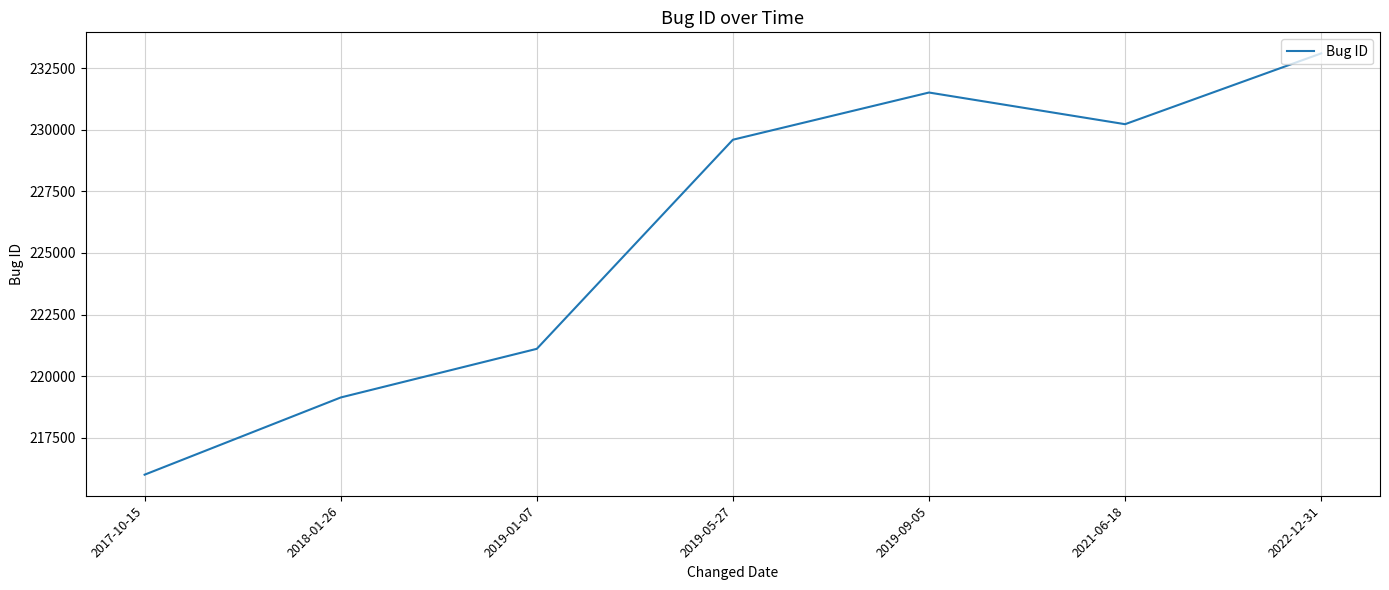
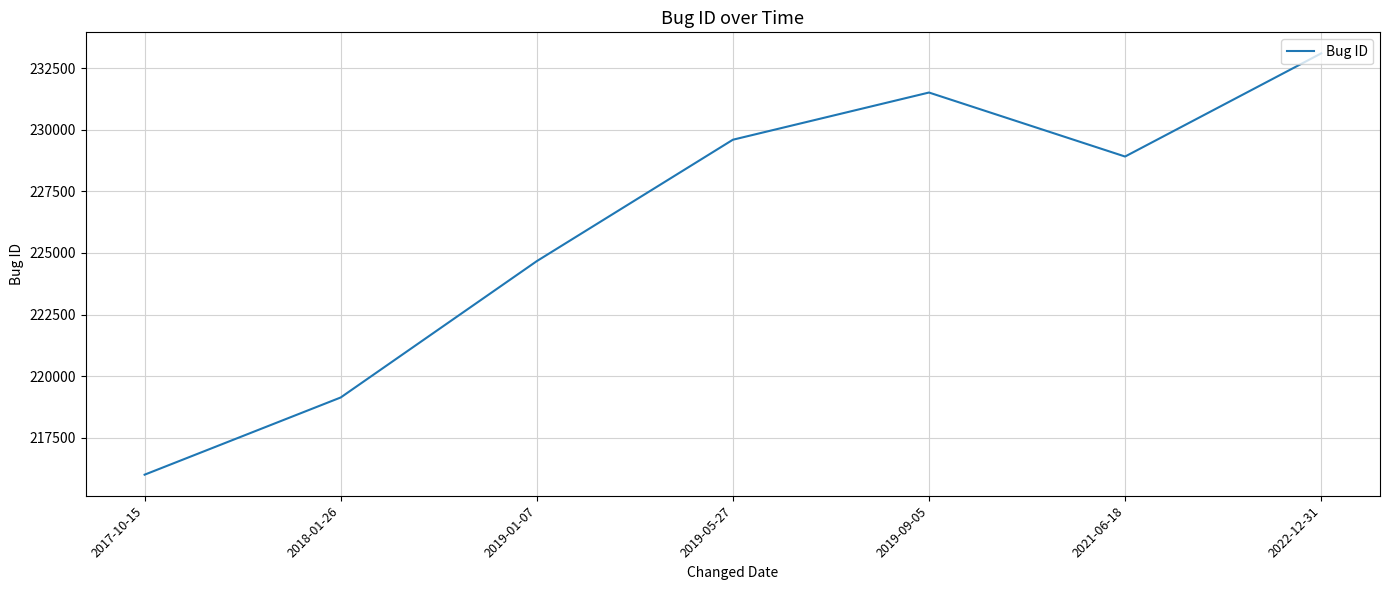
2019-01-07: 221100 -> 224700
2021-06-18: 230200 -> 228900
